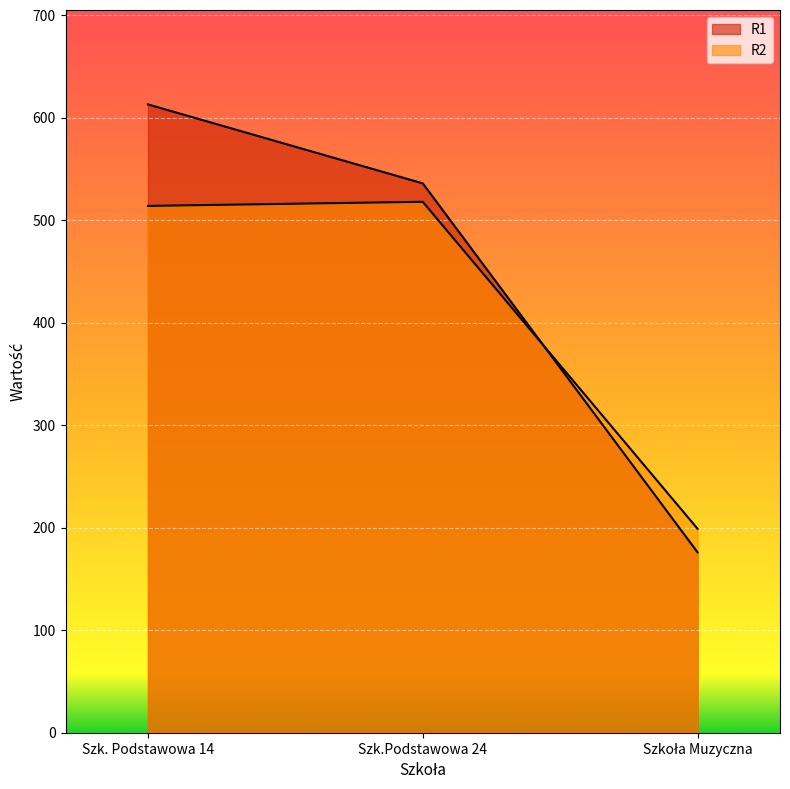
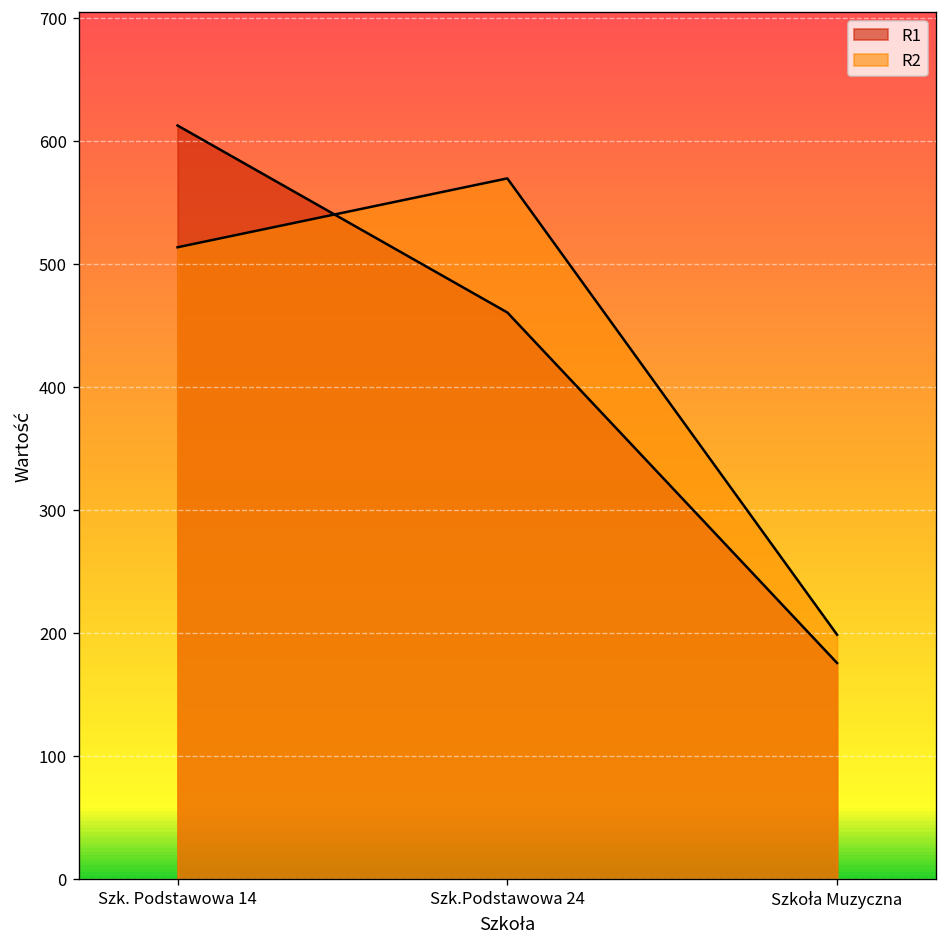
R1, Szk.Podstawowa 24: 536 -> 461
R2, Szk.Podstawowa 24: 518 -> 570
